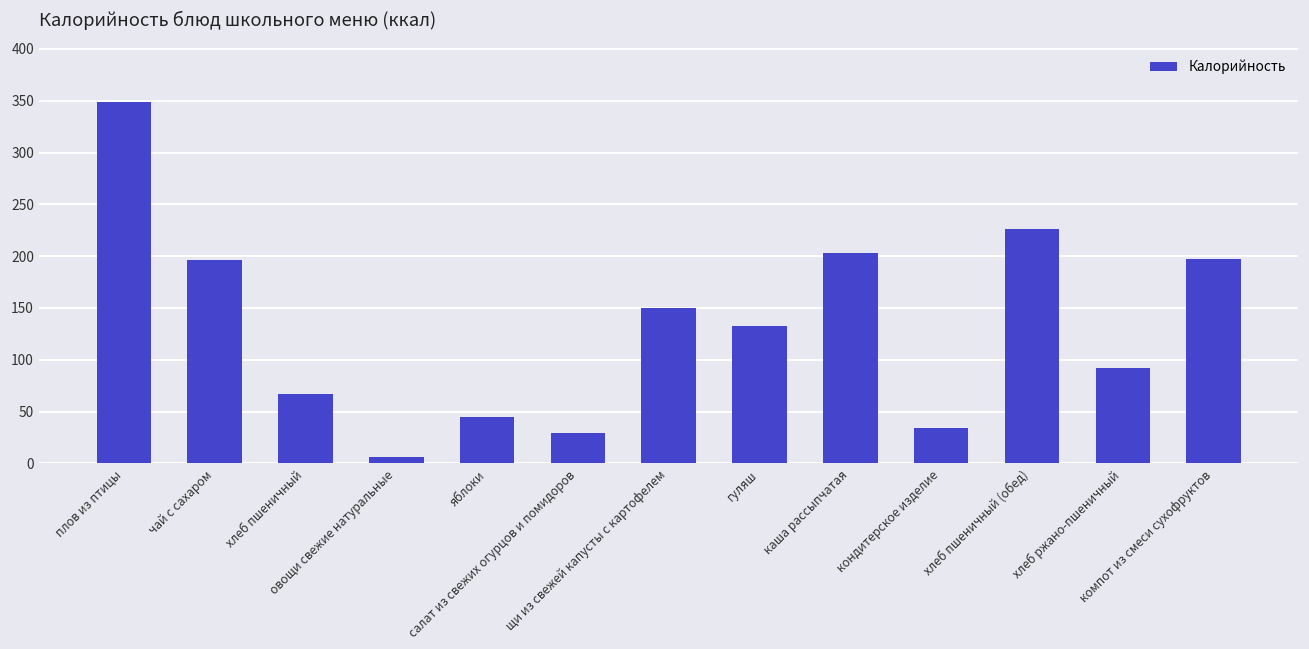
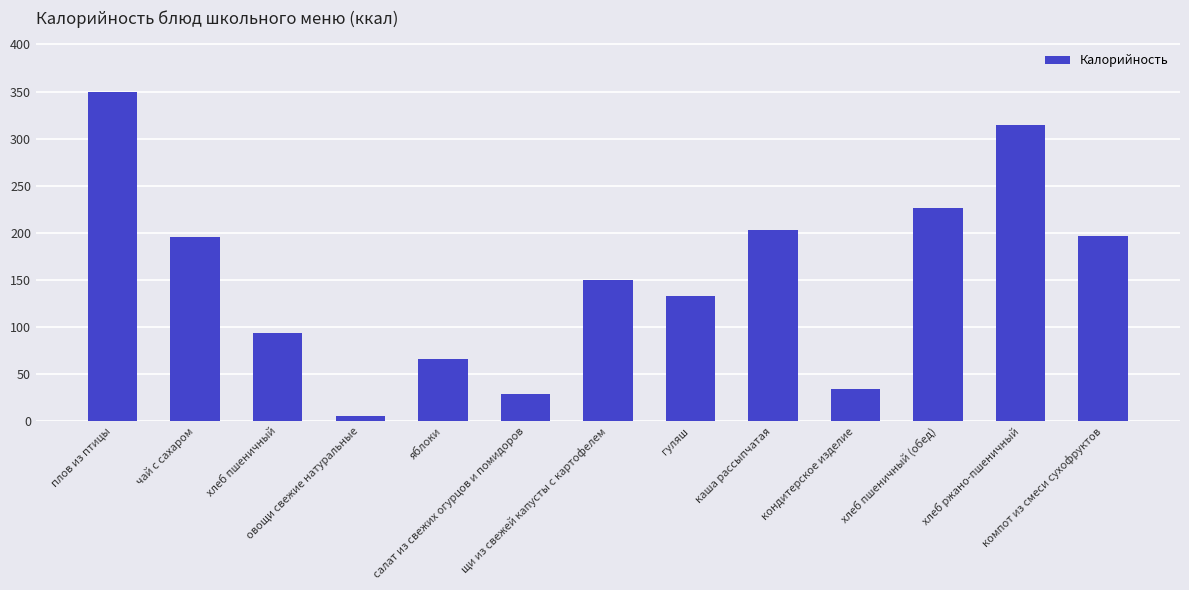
хлеб пшеничный: 70 -> 90
яблоки: 50 -> 70
хлеб ржано-пшеничный: 90 -> 320
